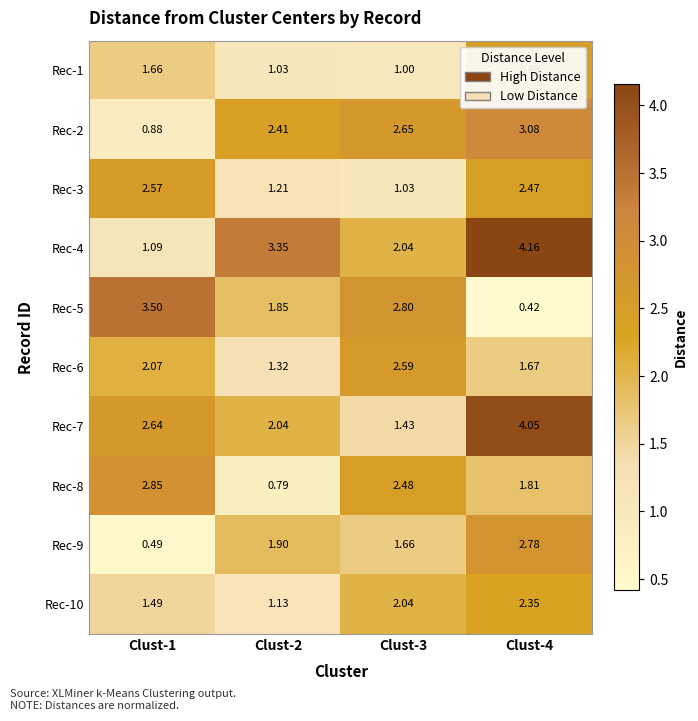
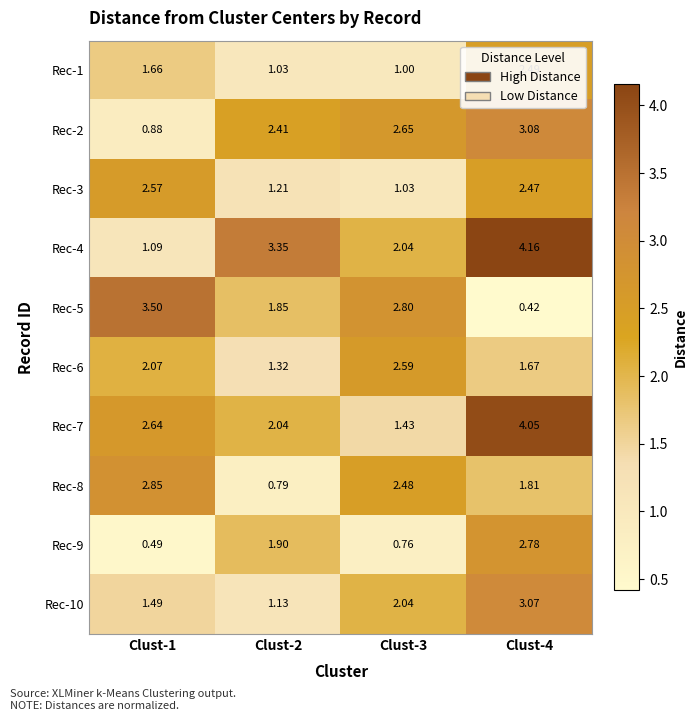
Rec-9, Clust-3: 1.66 -> 0.76
Rec-10, Clust-4: 2.35 -> 3.07
